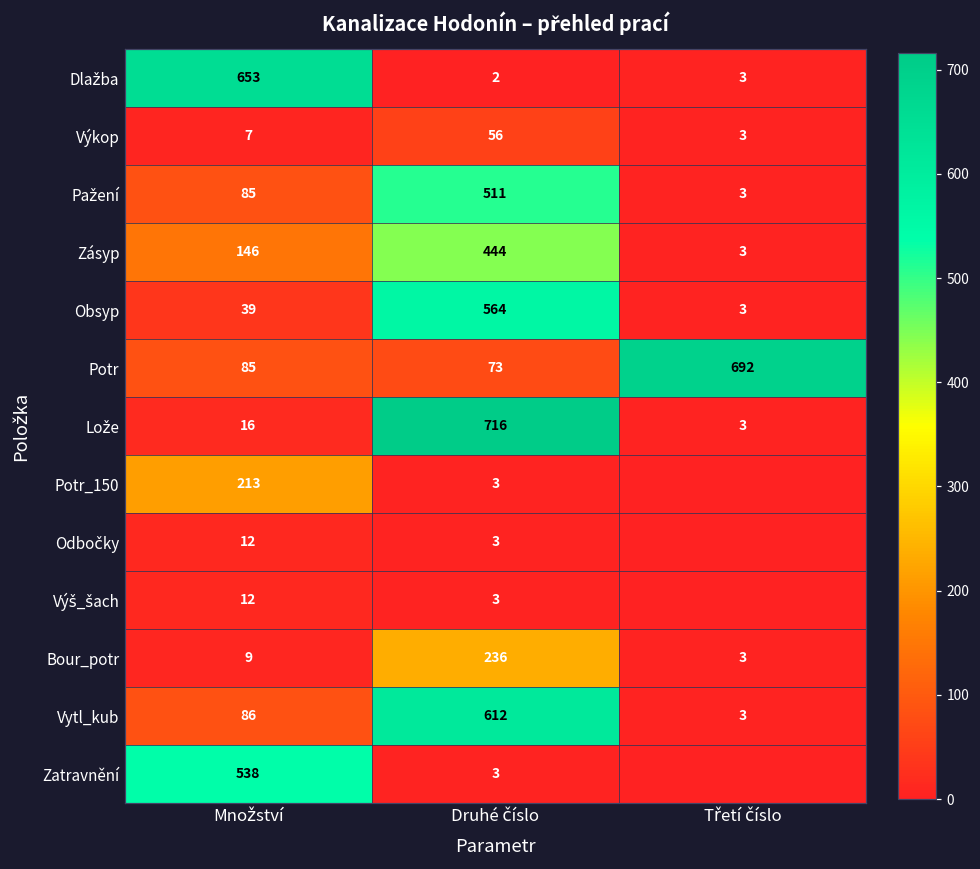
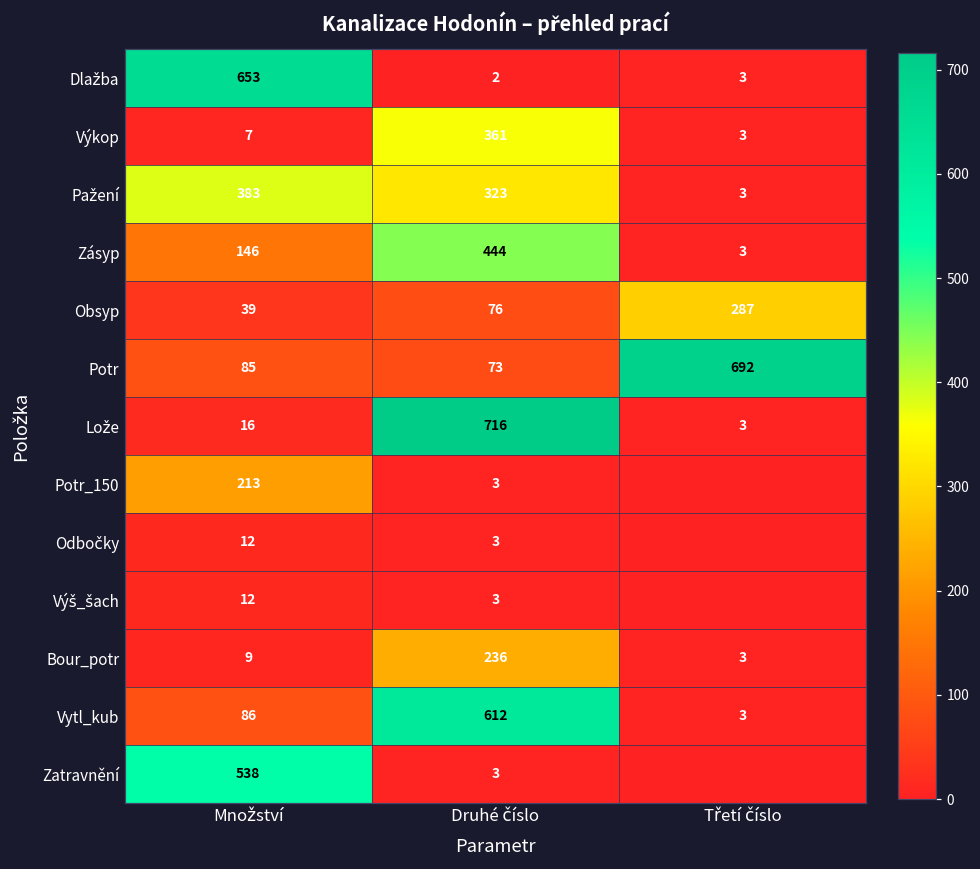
Výkop, Druhé číslo: 56 -> 361
Pažení, Množství: 85 -> 383
Pažení, Druhé číslo: 511 -> 323
Obsyp, Druhé číslo: 564 -> 76
Obsyp, Třetí číslo: 3 -> 287
